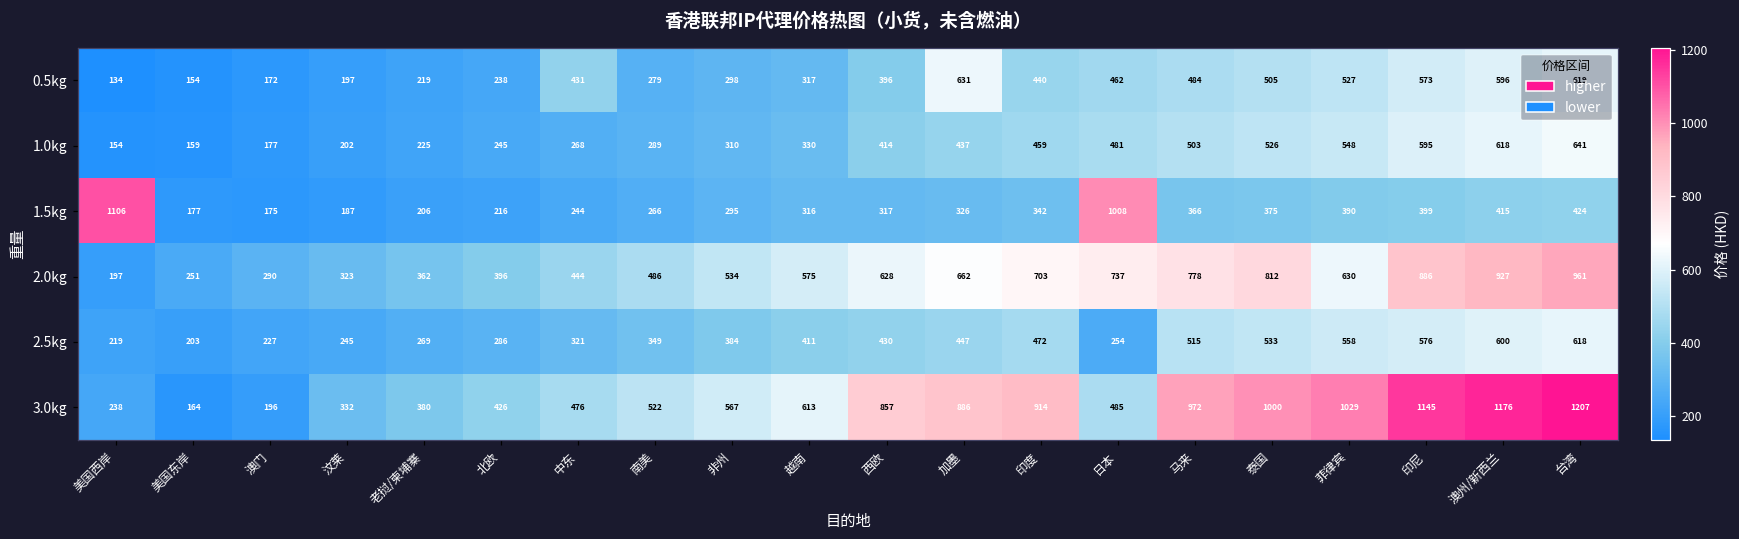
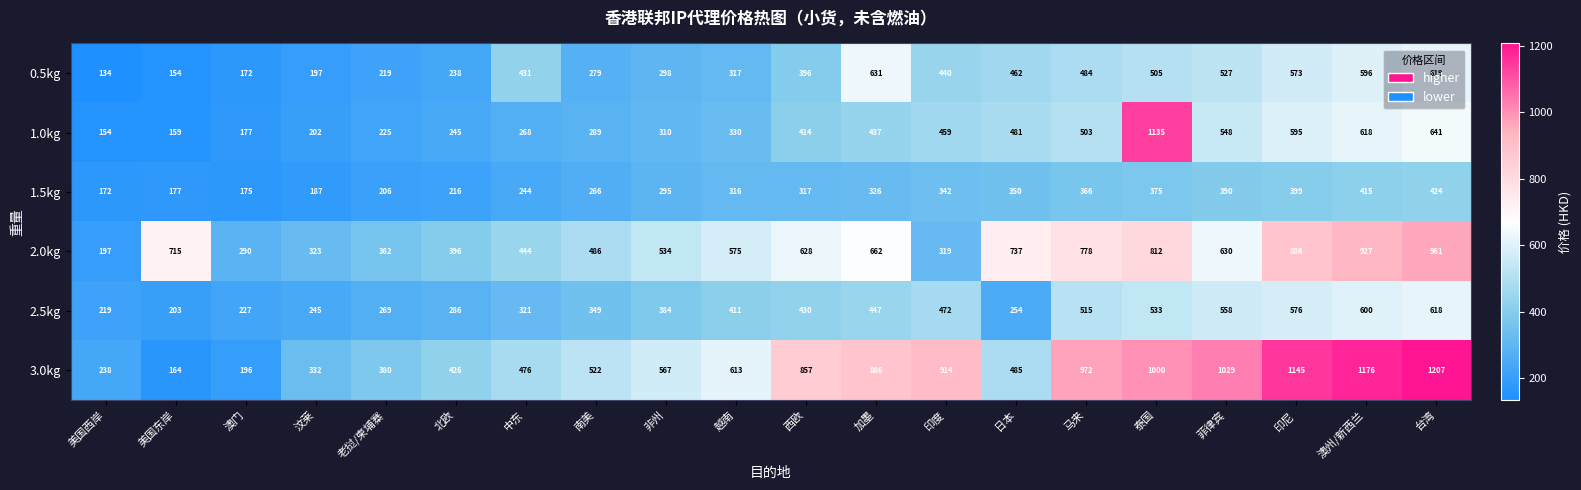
1.0kg, 泰国: 526 -> 1135
1.5kg, 美国西岸: 1106 -> 172
1.5kg, 日本: 1008 -> 350
2.0kg, 美国东岸: 251 -> 715
2.0kg, 印度: 703 -> 319
